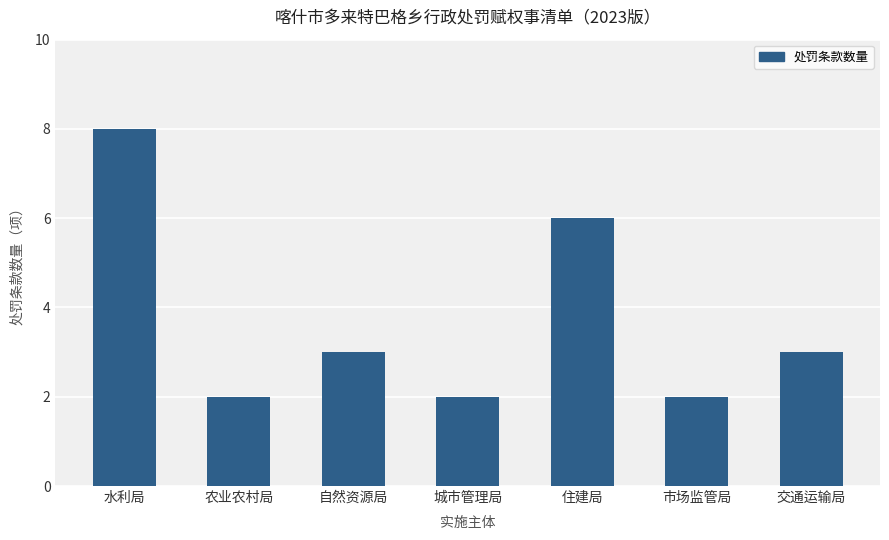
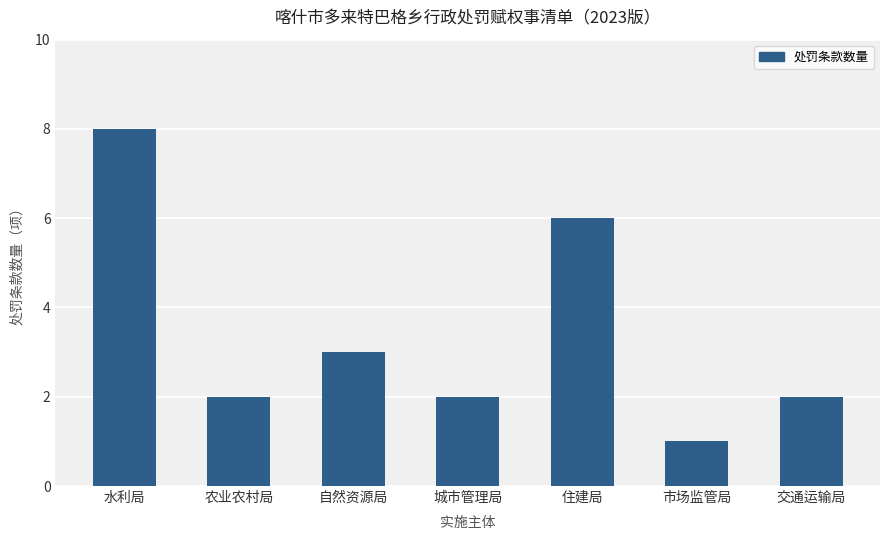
市场监管局: 2 -> 1
交通运输局: 3 -> 2
